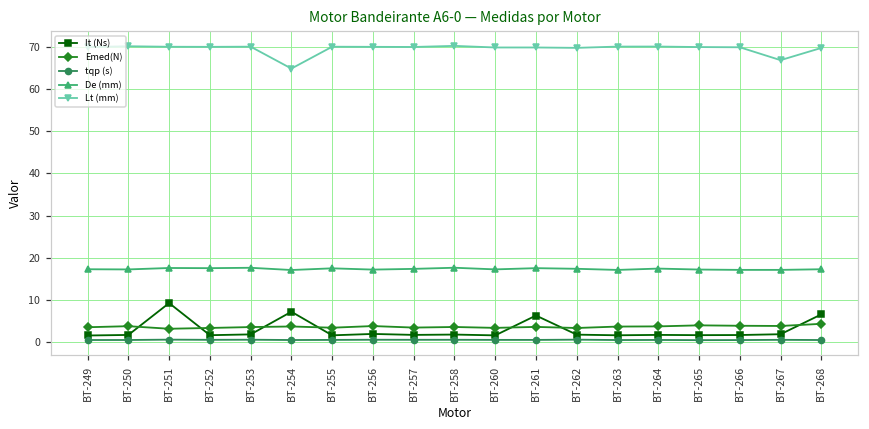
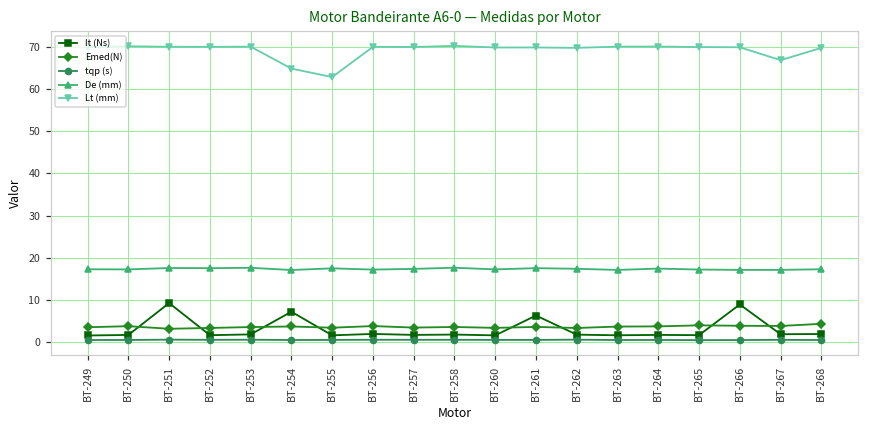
Lt (mm), BT-255: 70 -> 63
It (Ns), BT-266: 2 -> 9
It (Ns), BT-268: 7 -> 2
